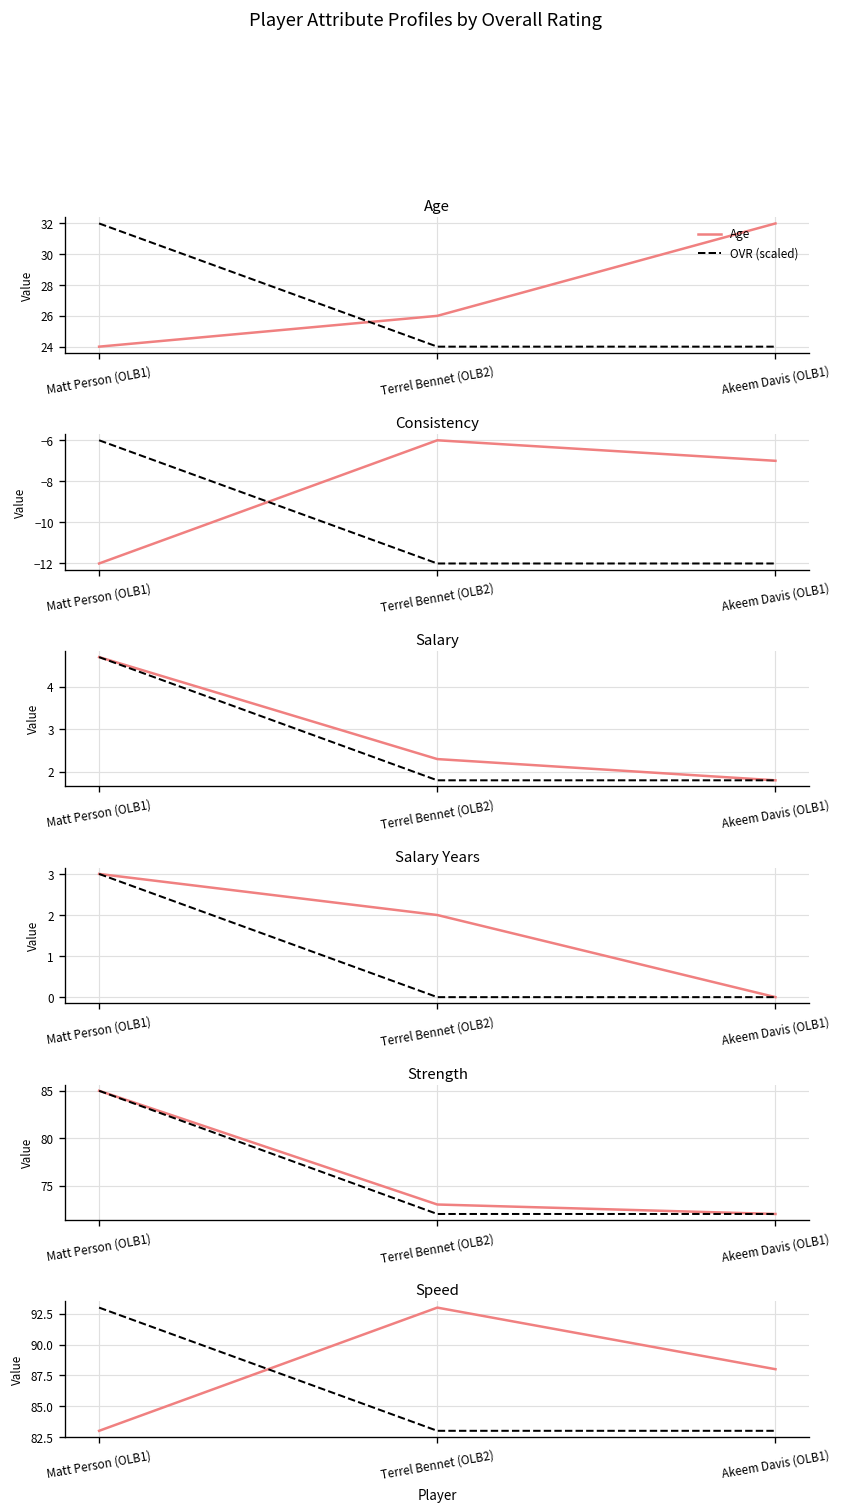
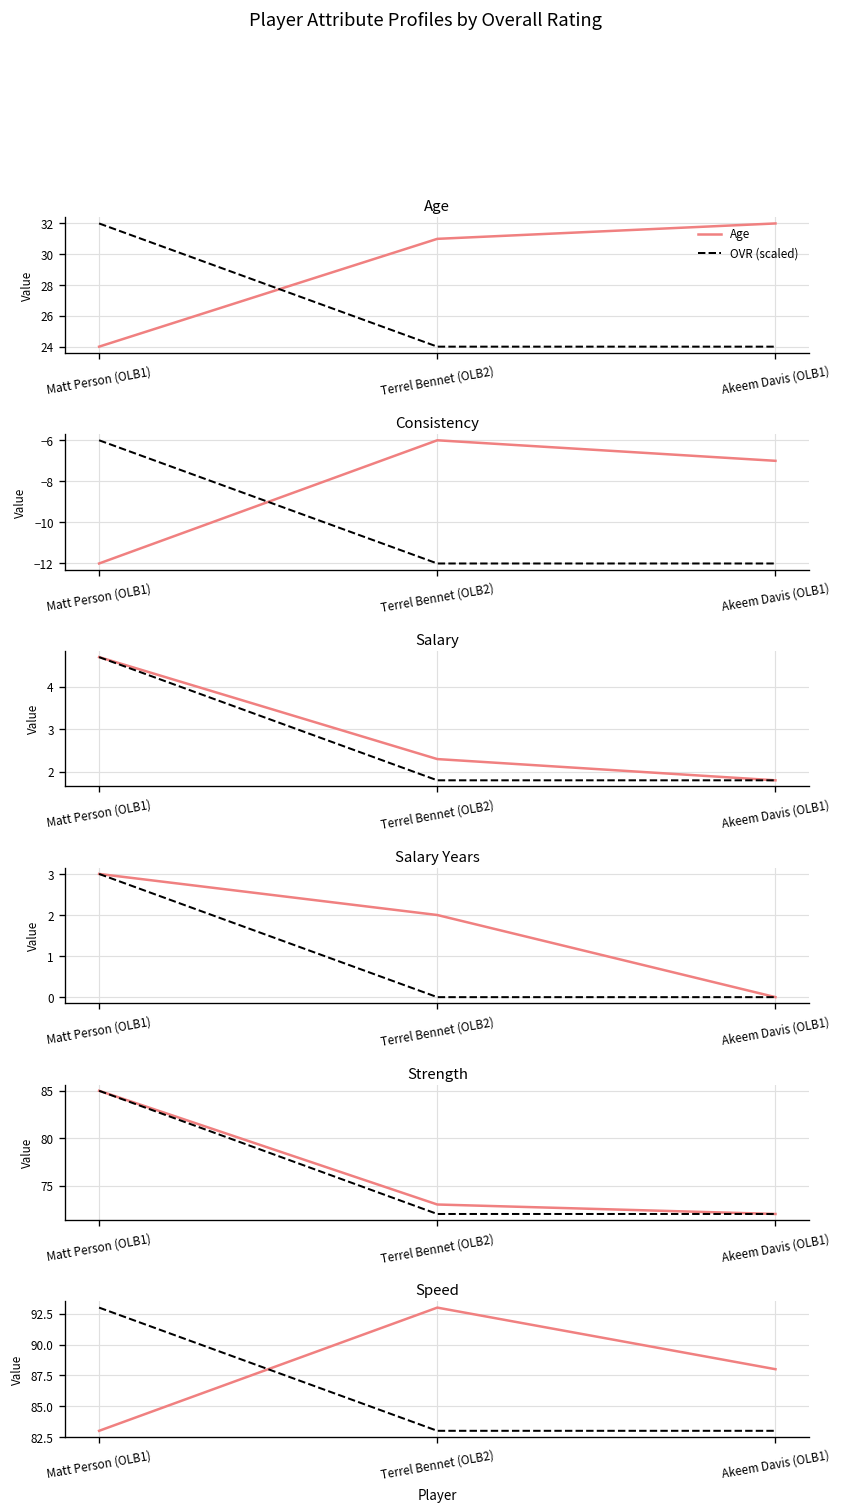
Age, Age, Terrel Bennet (OLB2): 26 -> 31
